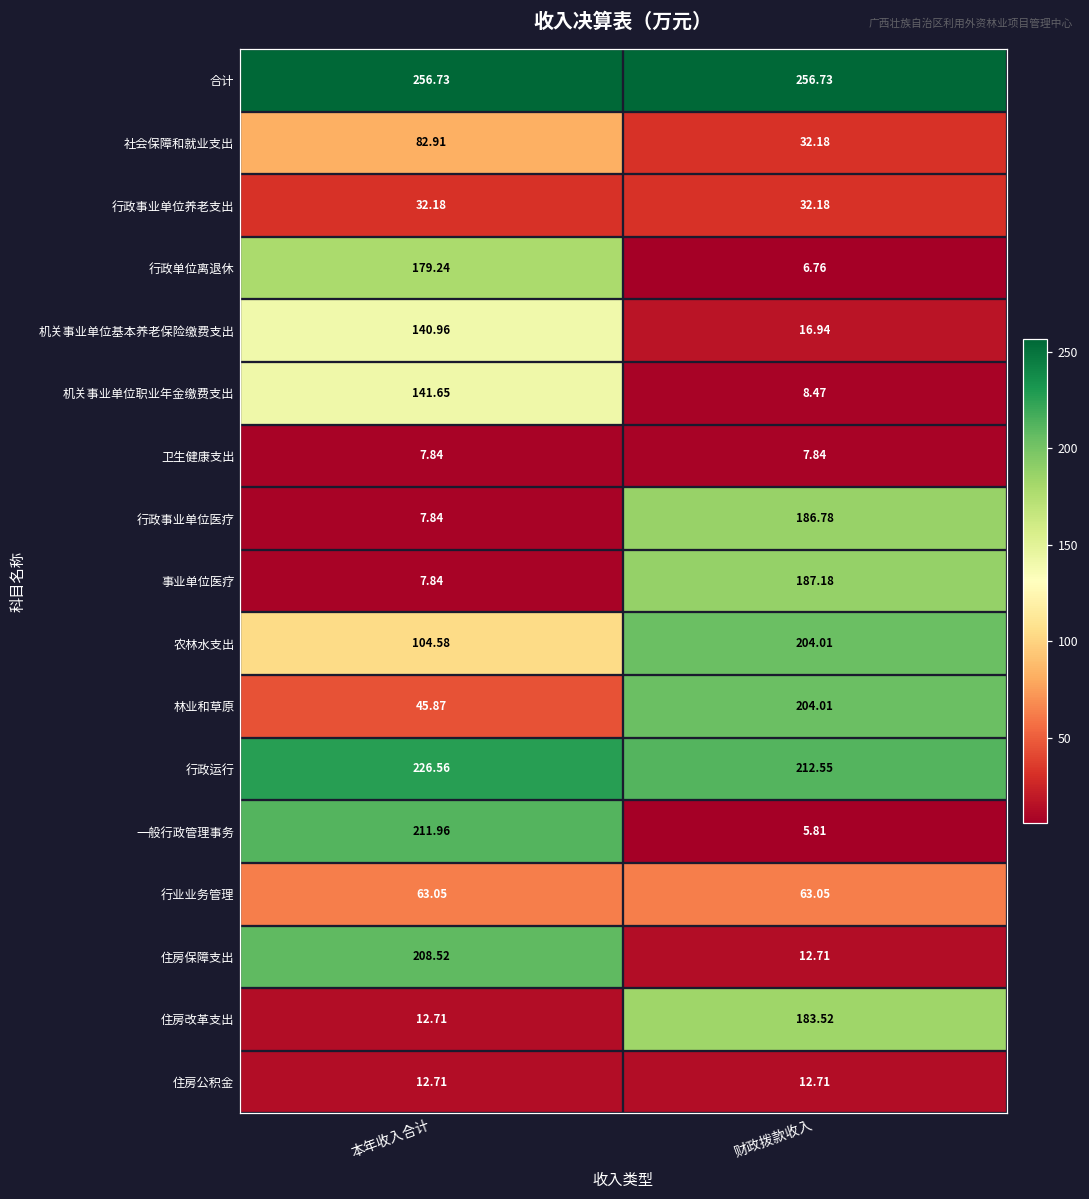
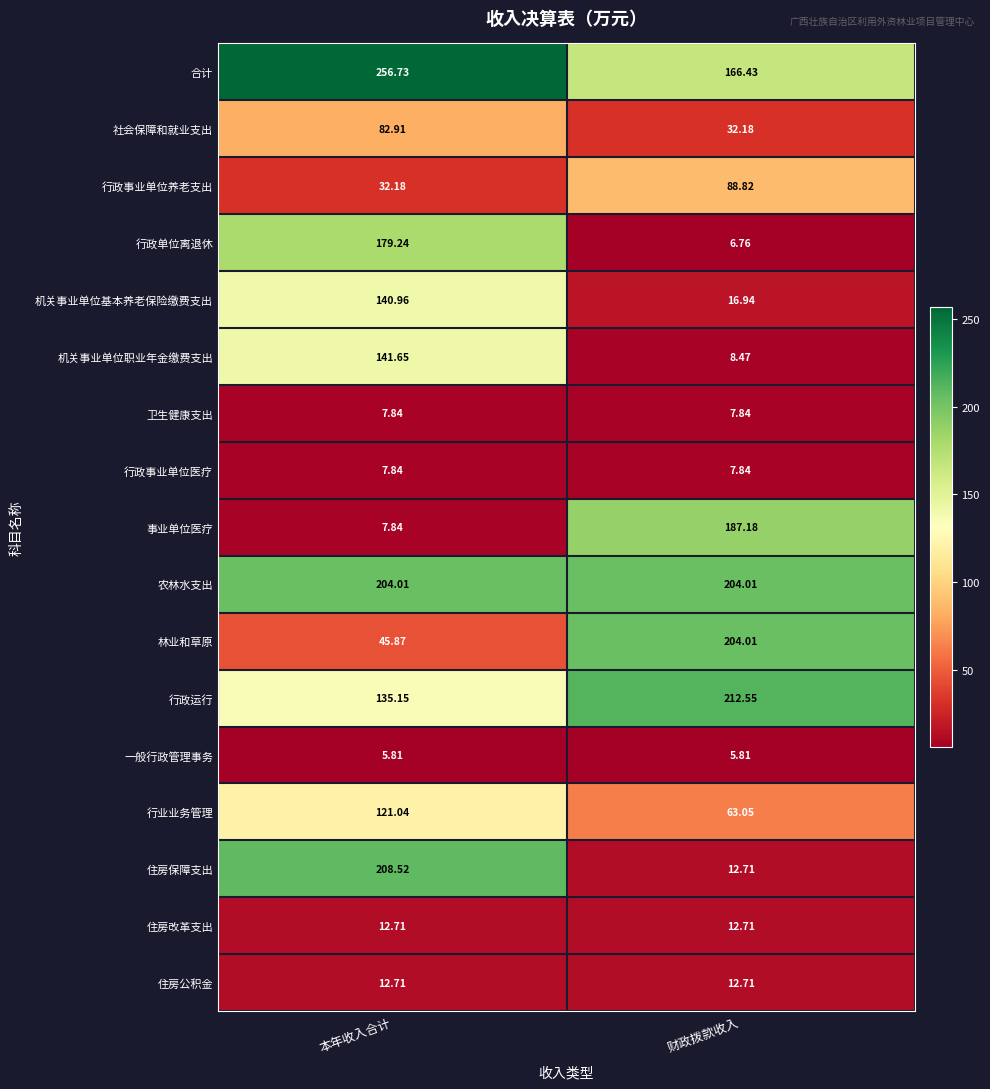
合计, 财政拨款收入: 256.73 -> 166.43
行政事业单位养老支出, 财政拨款收入: 32.18 -> 88.82
行政事业单位医疗, 财政拨款收入: 186.78 -> 7.84
农林水支出, 本年收入合计: 104.58 -> 204.01
行政运行, 本年收入合计: 226.56 -> 135.15
一般行政管理事务, 本年收入合计: 211.96 -> 5.81
行业业务管理, 本年收入合计: 63.05 -> 121.04
住房改革支出, 财政拨款收入: 183.52 -> 12.71
